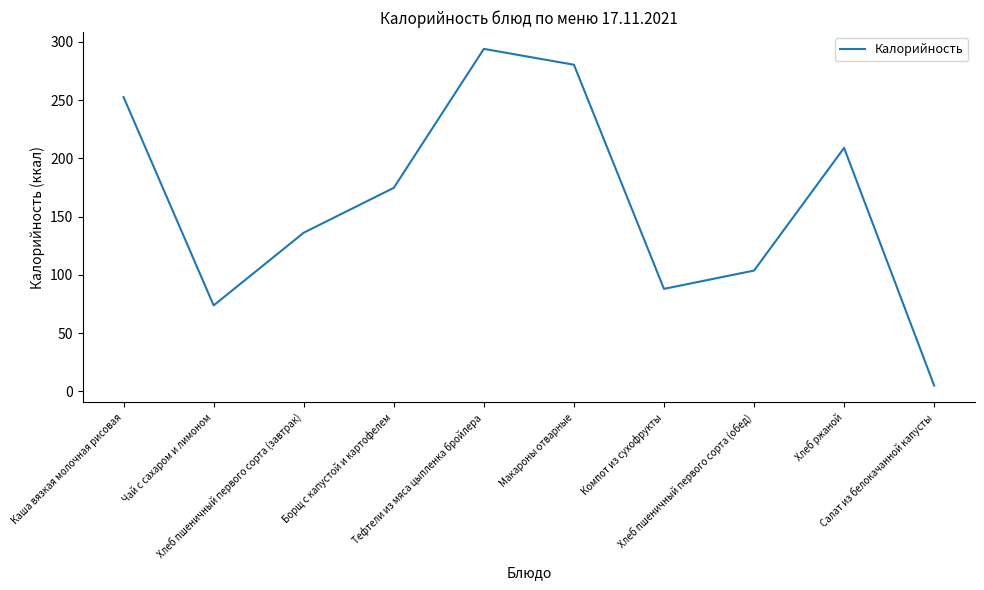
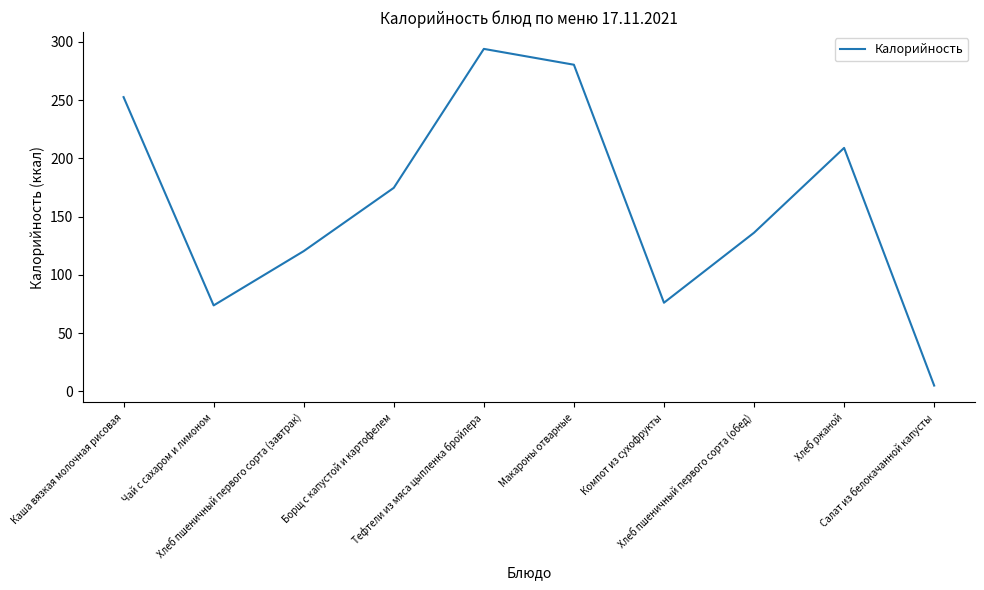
Хлеб пшеничный первого сорта (завтрак): 136 -> 120
Компот из сухофрукты: 88 -> 76
Хлеб пшеничный первого сорта (обед): 104 -> 136
